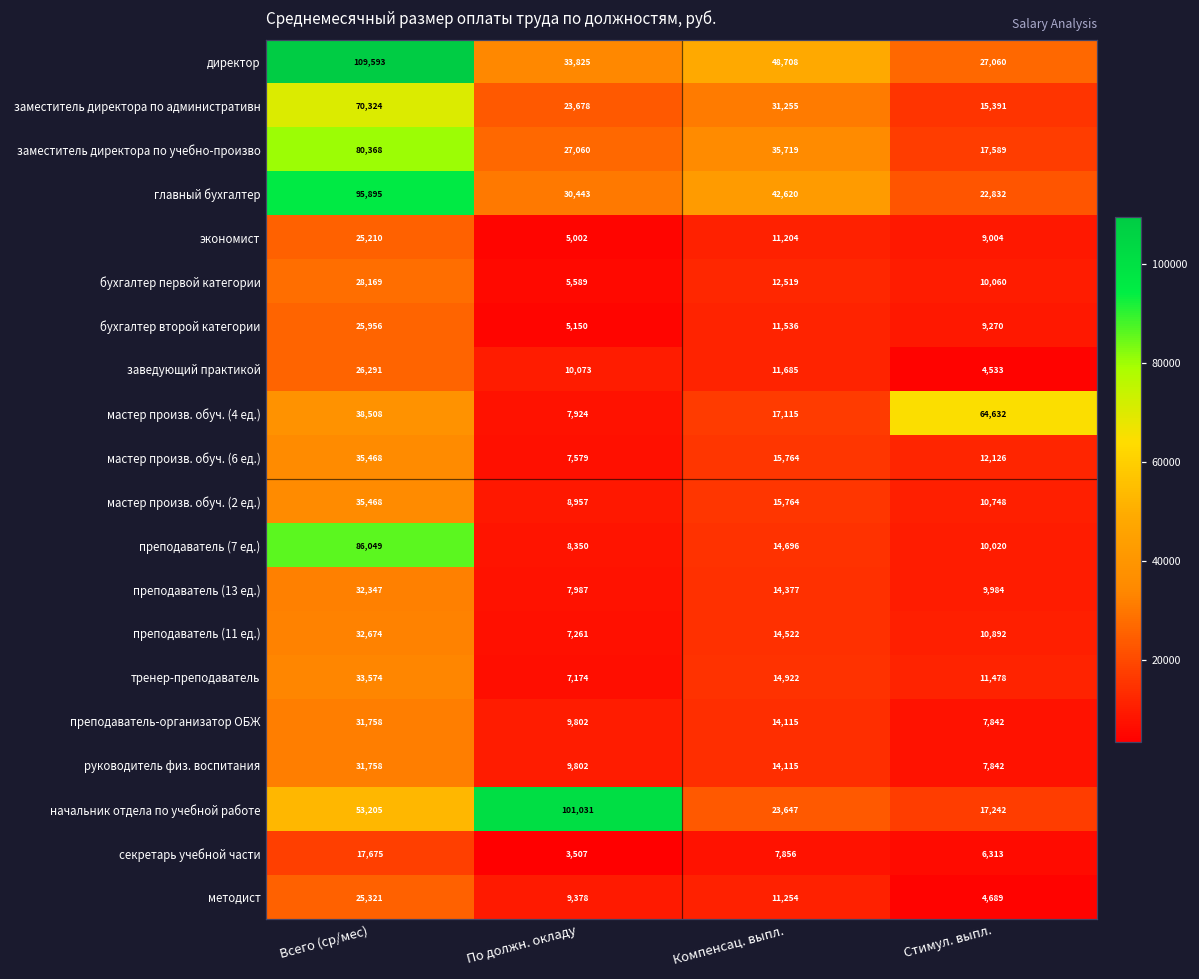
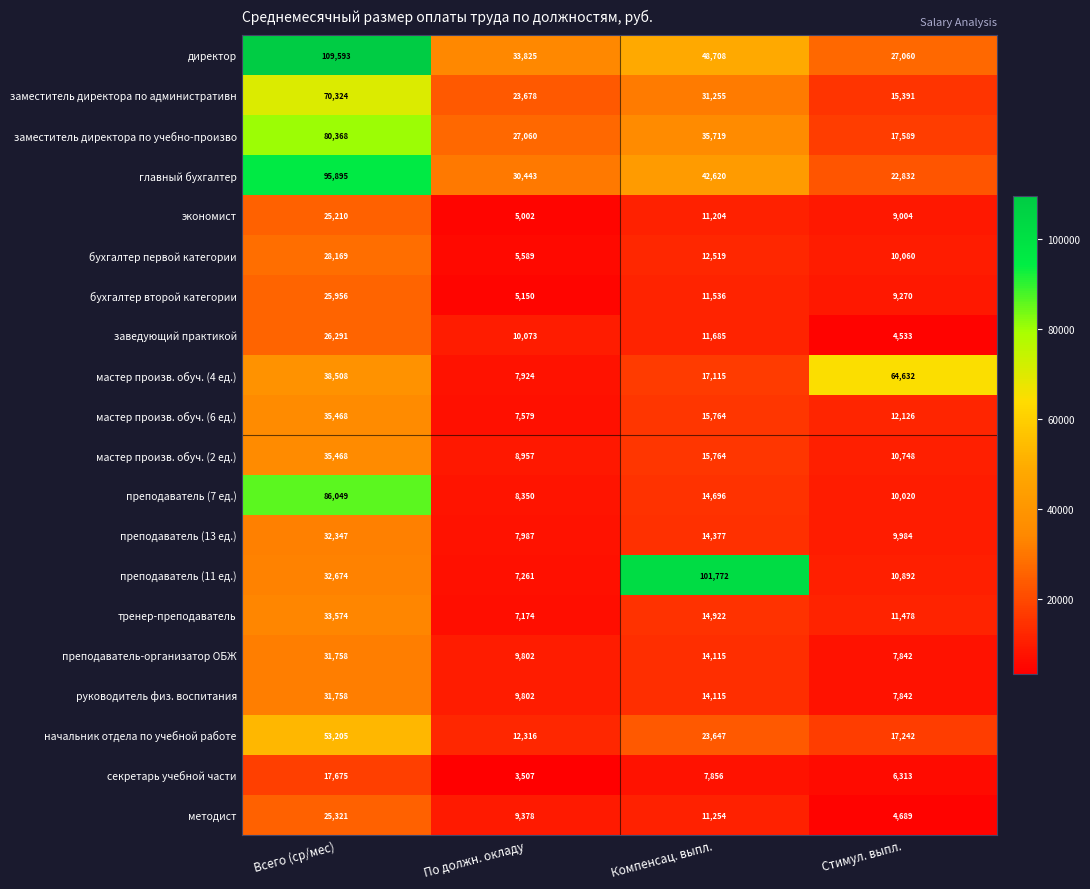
преподаватель (11 ед.), Компенсац. выпл.: 14,522 -> 101,772
начальник отдела по учебной работе, По должн. окладу: 101,031 -> 12,316
